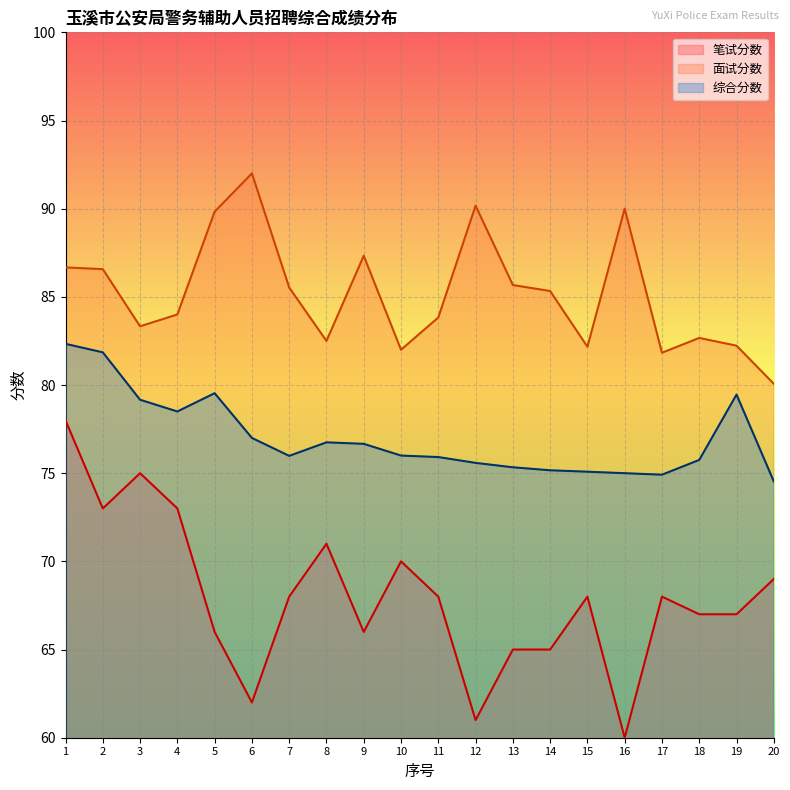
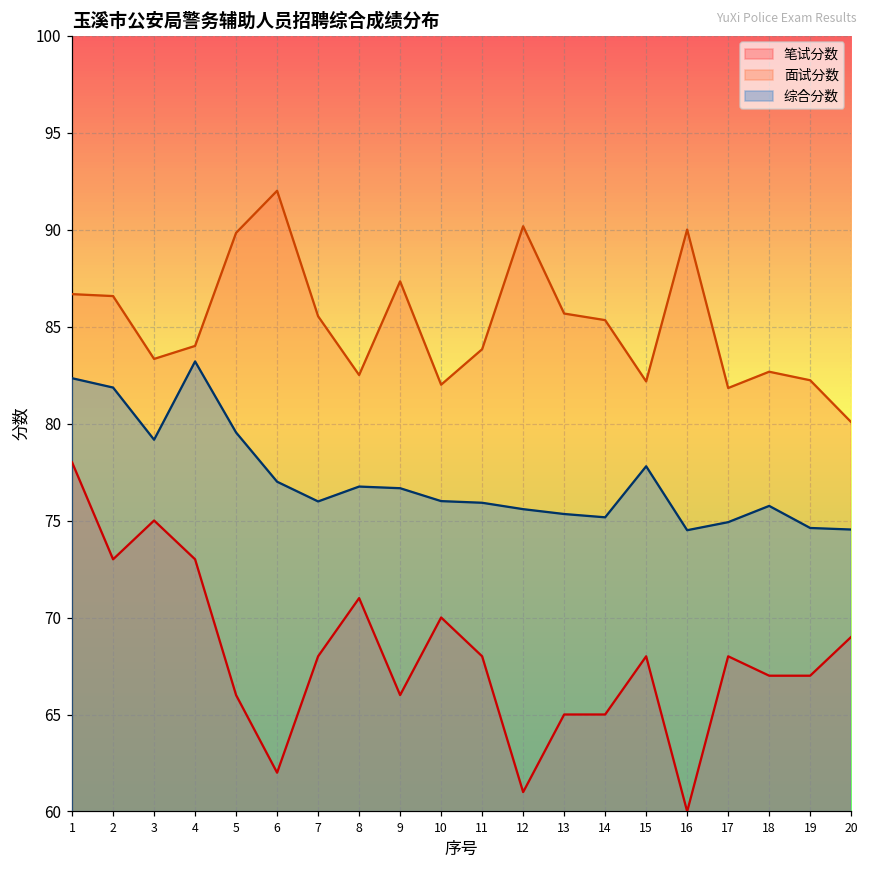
综合分数, 4: 78.5 -> 83.2
综合分数, 15: 75.1 -> 77.8
综合分数, 16: 75.0 -> 74.5
综合分数, 19: 79.5 -> 74.6
